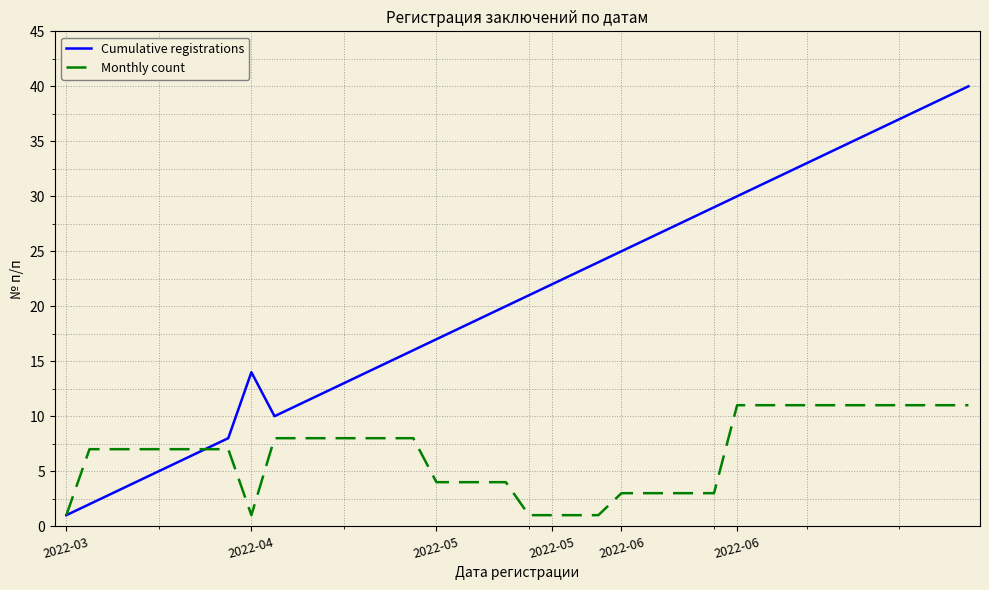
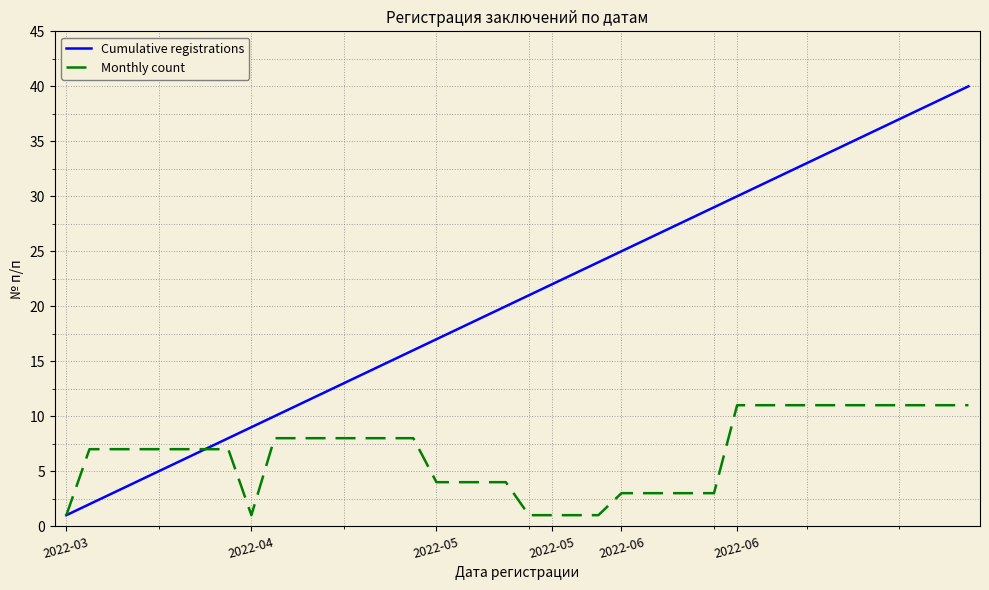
Cumulative registrations, 2022-04: 14 -> 9
